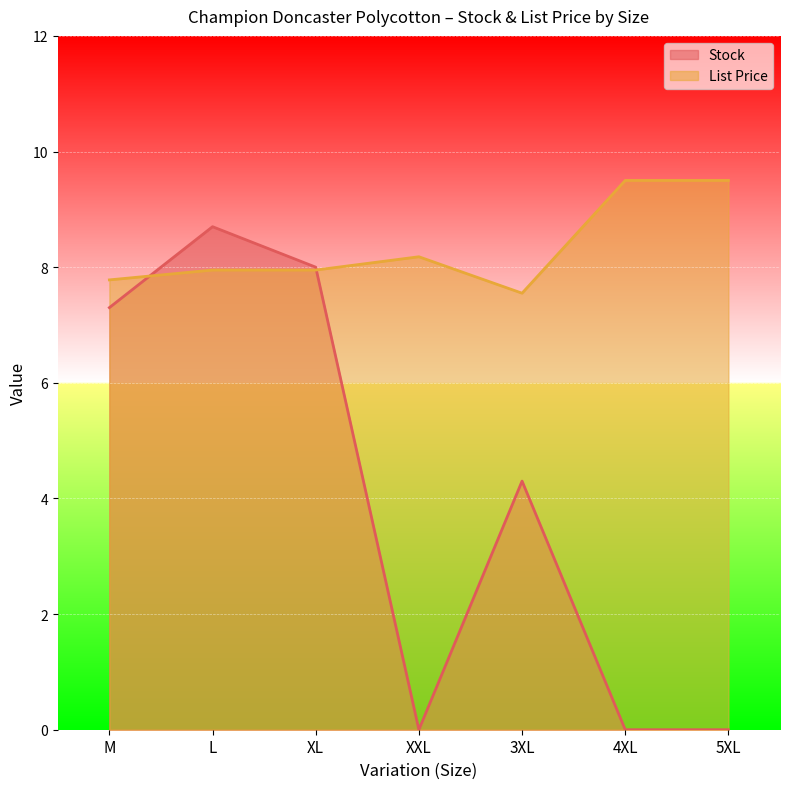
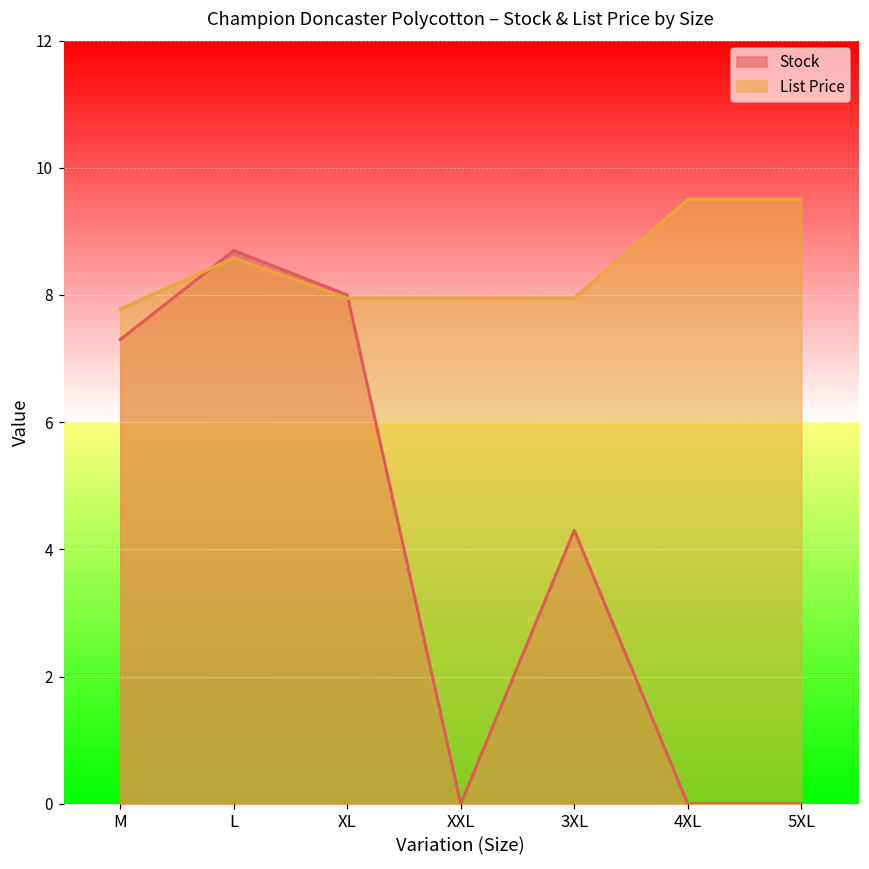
List Price, L: 8.0 -> 8.6
List Price, XXL: 8.2 -> 8.0
List Price, 3XL: 7.6 -> 8.0
